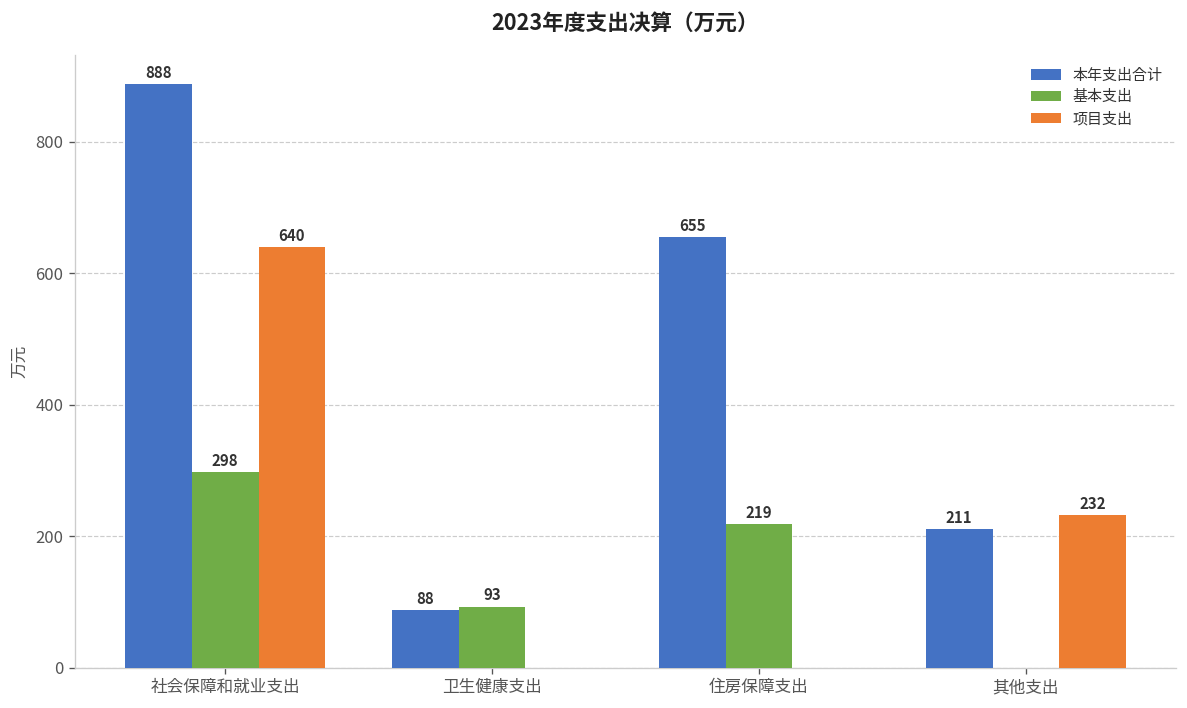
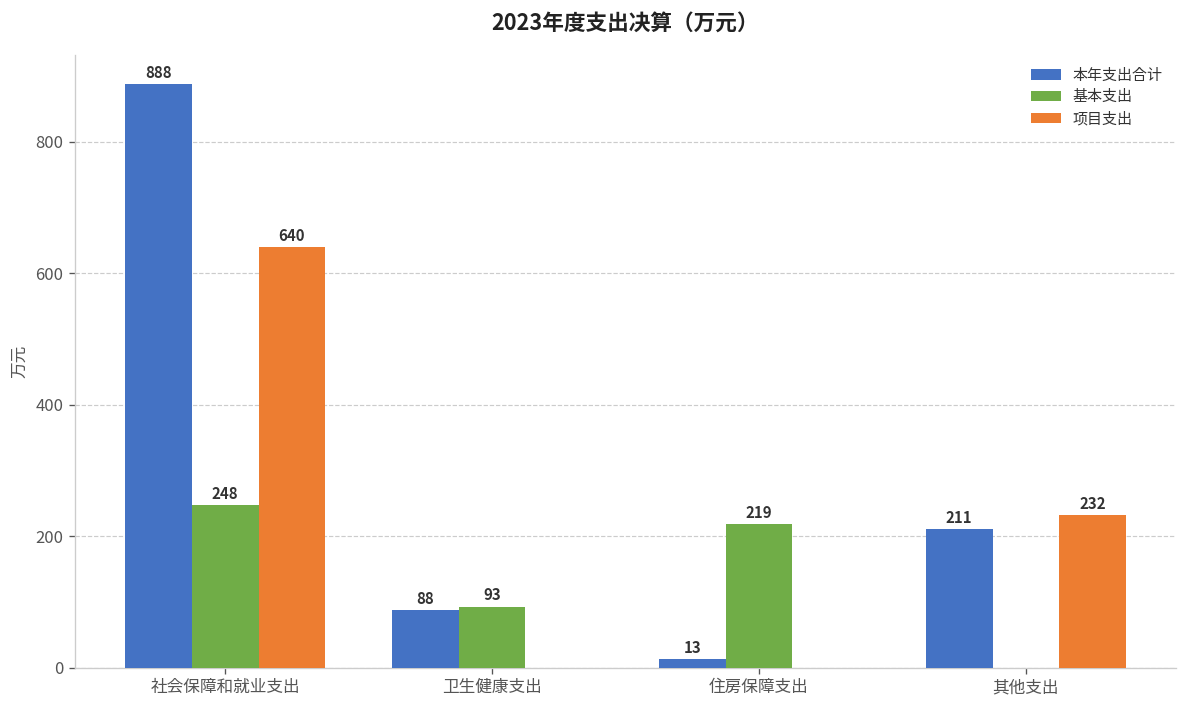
基本支出, 社会保障和就业支出: 298 -> 248
本年支出合计, 住房保障支出: 655 -> 13
